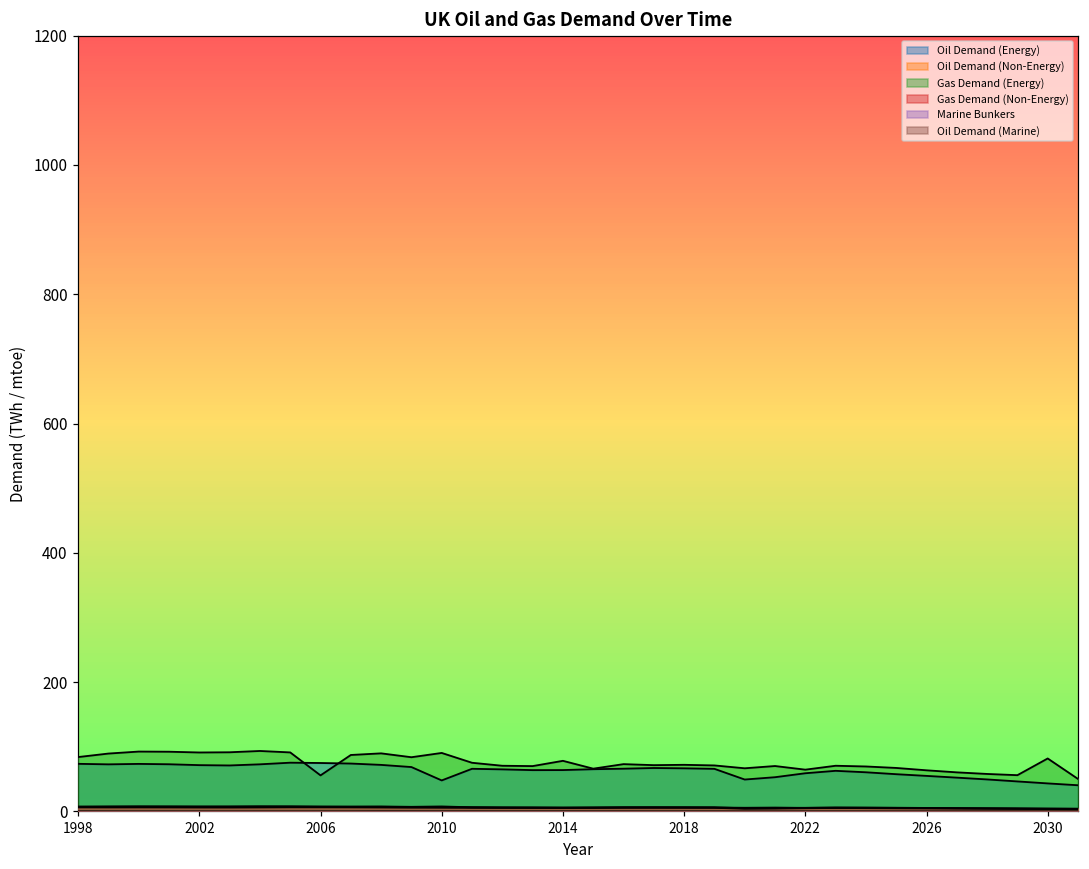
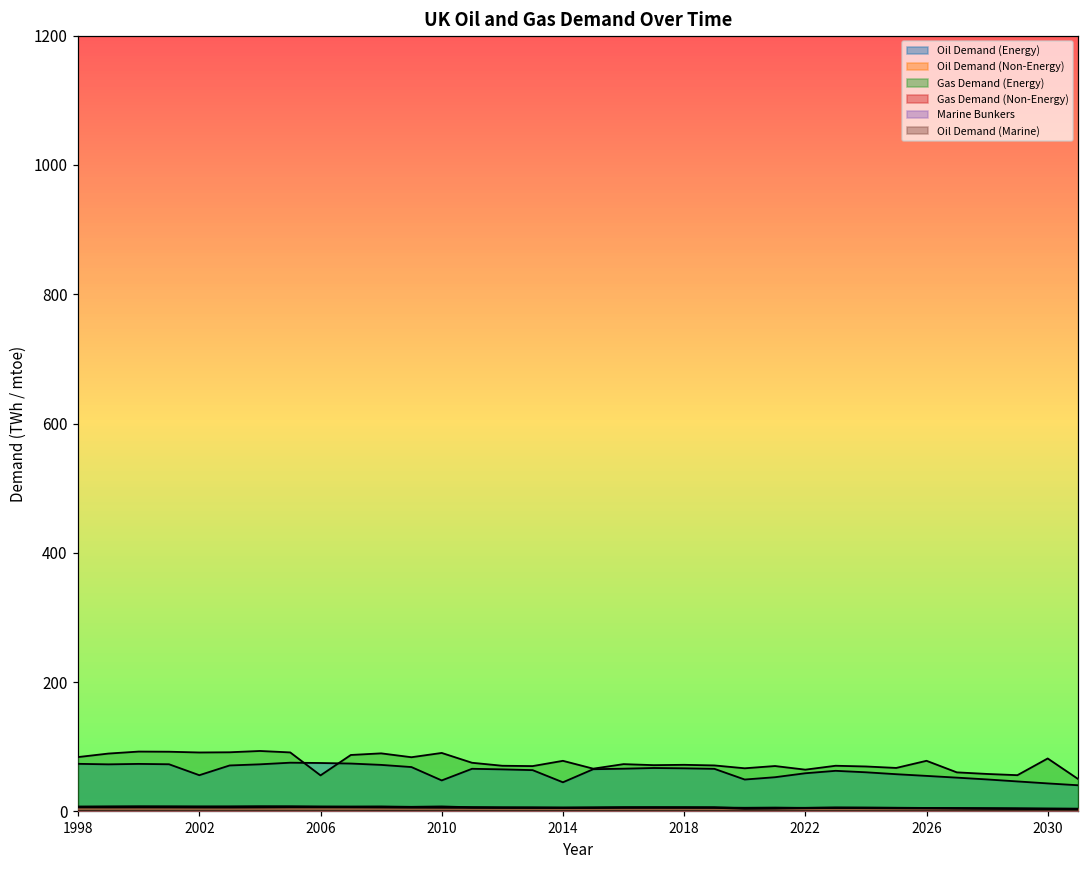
Oil Demand (Energy), 2002: 70 -> 60
Oil Demand (Energy), 2014: 60 -> 50
Gas Demand (Energy), 2026: 60 -> 80
